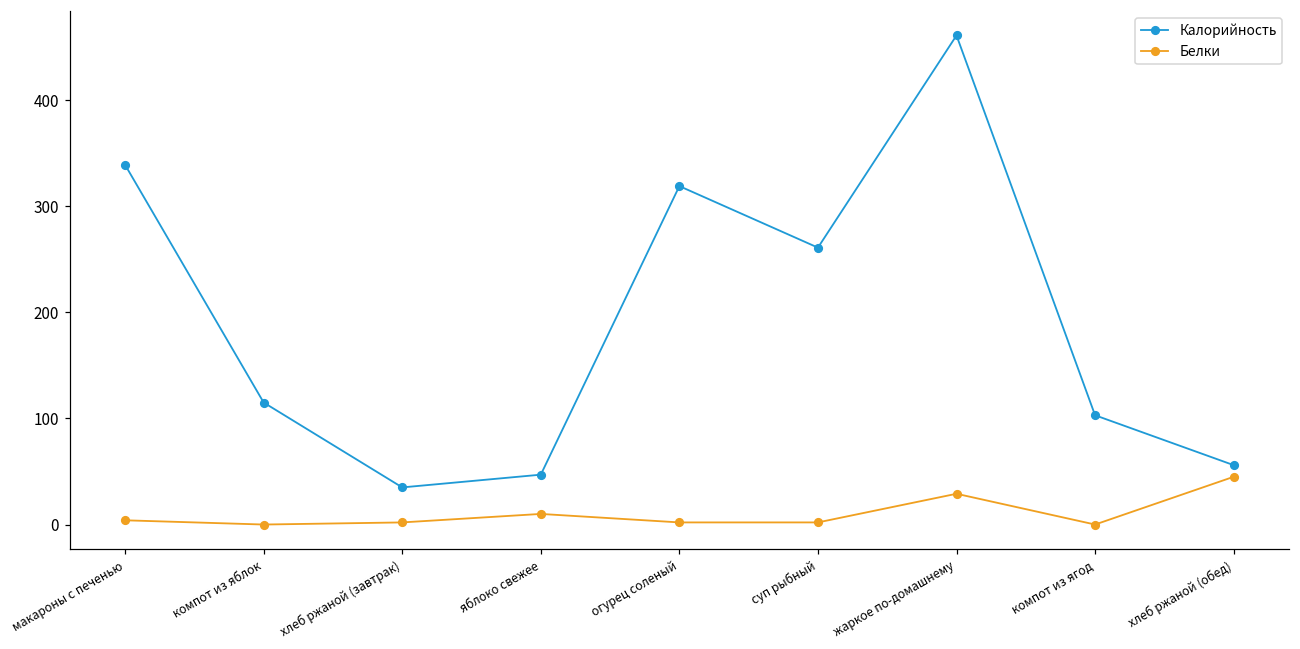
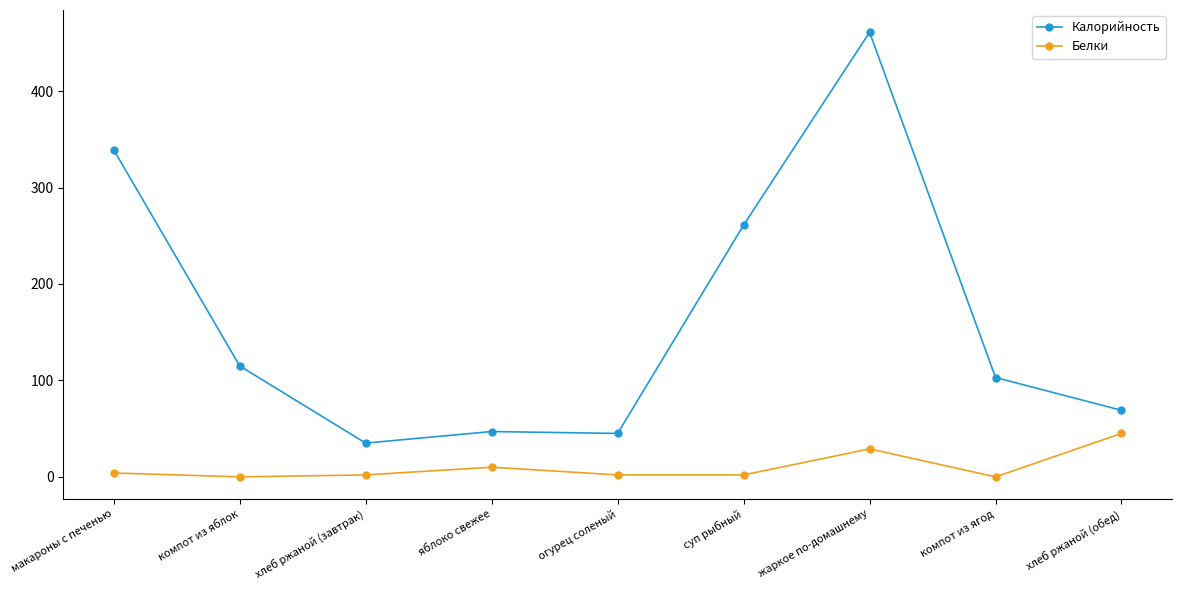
Калорийность, огурец соленый: 320 -> 50
Калорийность, хлеб ржаной (обед): 60 -> 70
